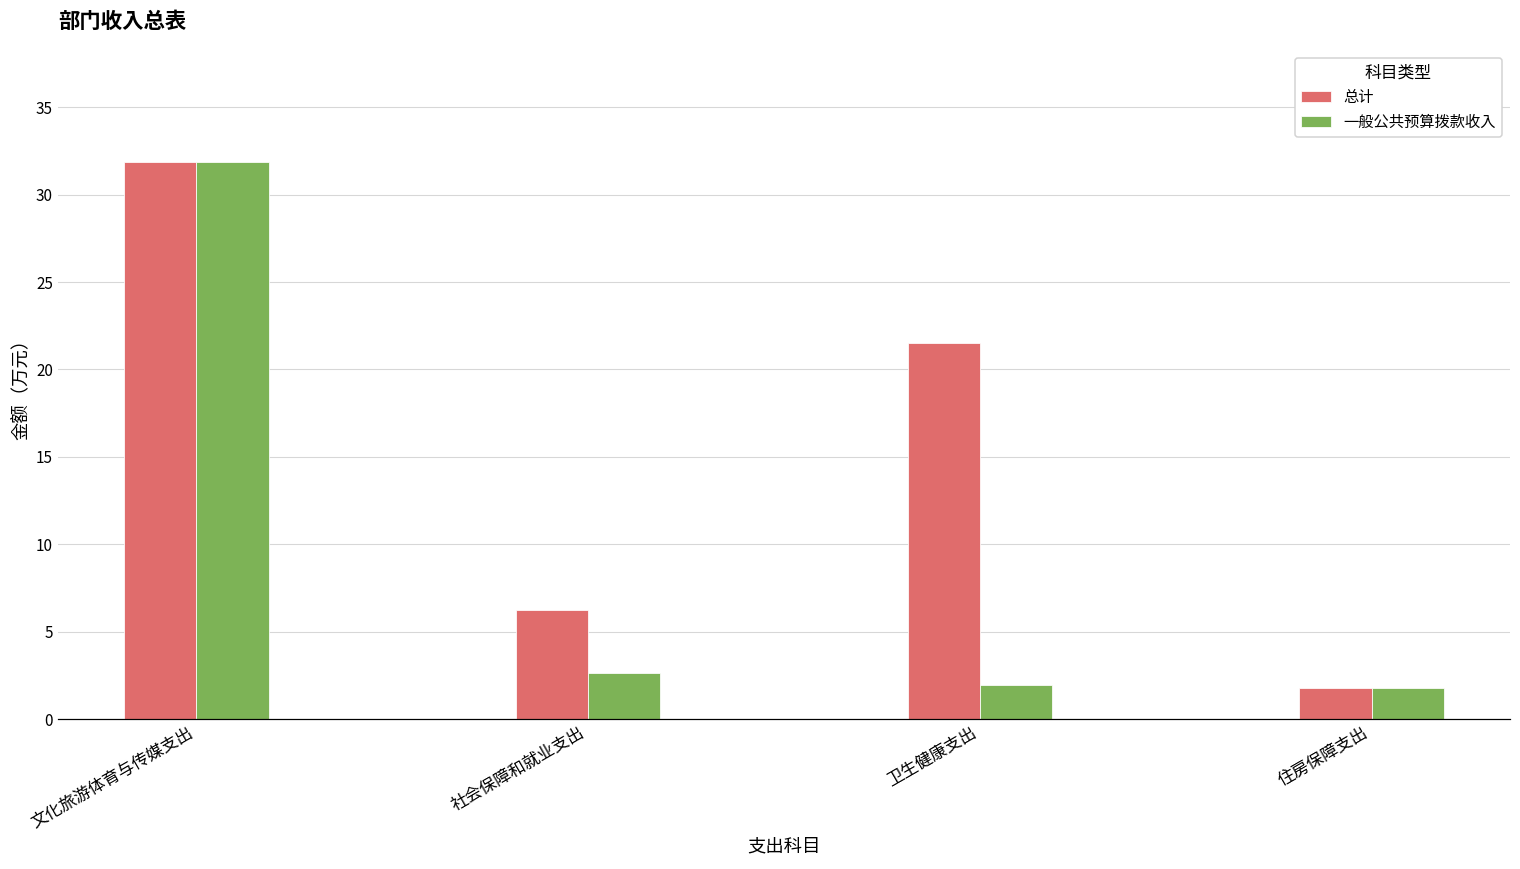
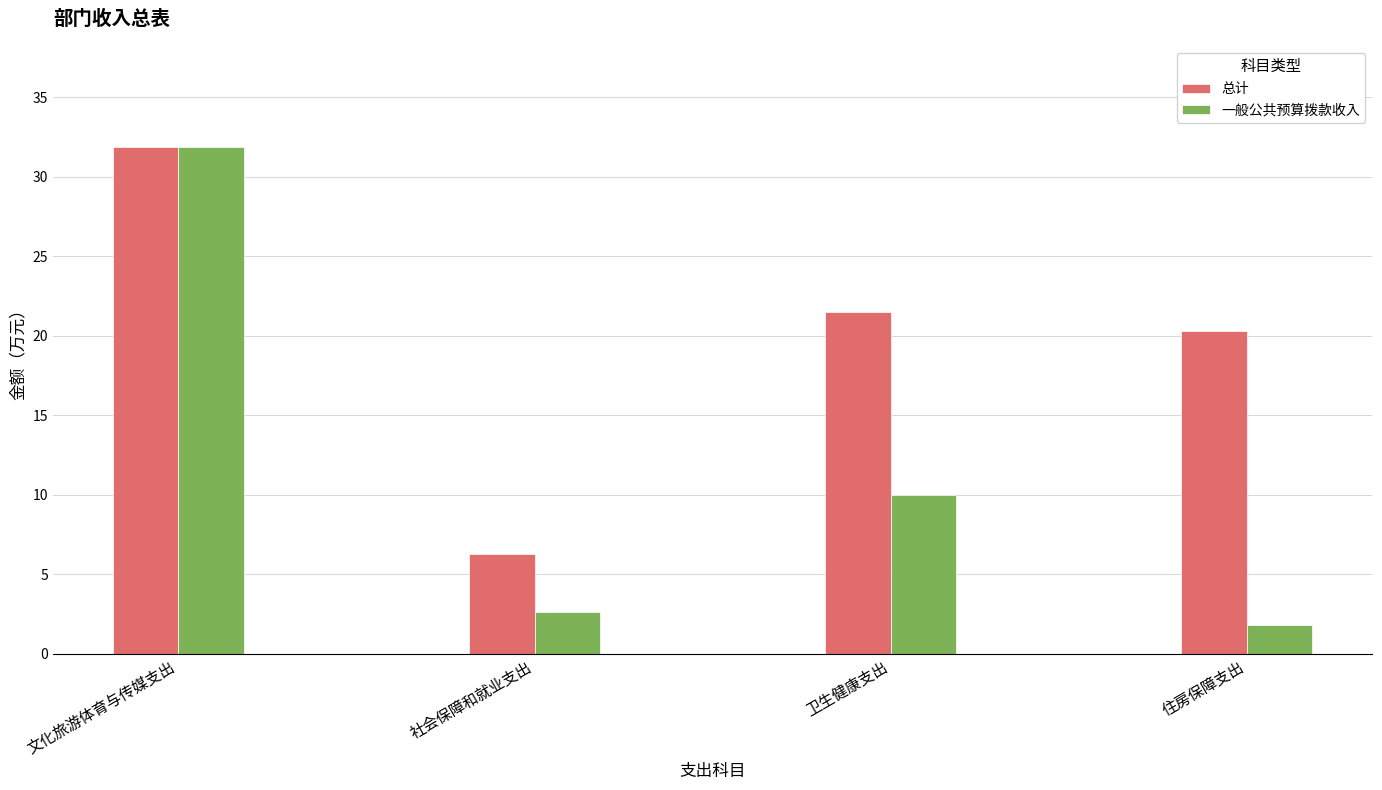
一般公共预算拨款收入, 卫生健康支出: 2.0 -> 10.0
总计, 住房保障支出: 1.8 -> 20.3
